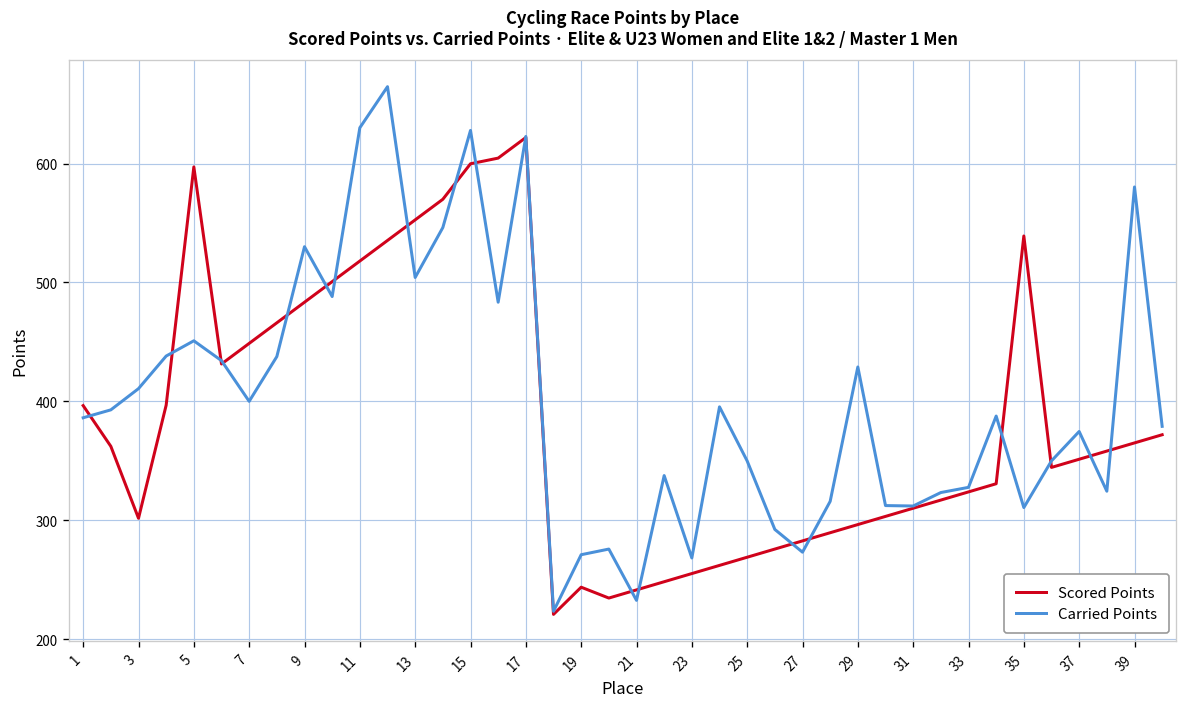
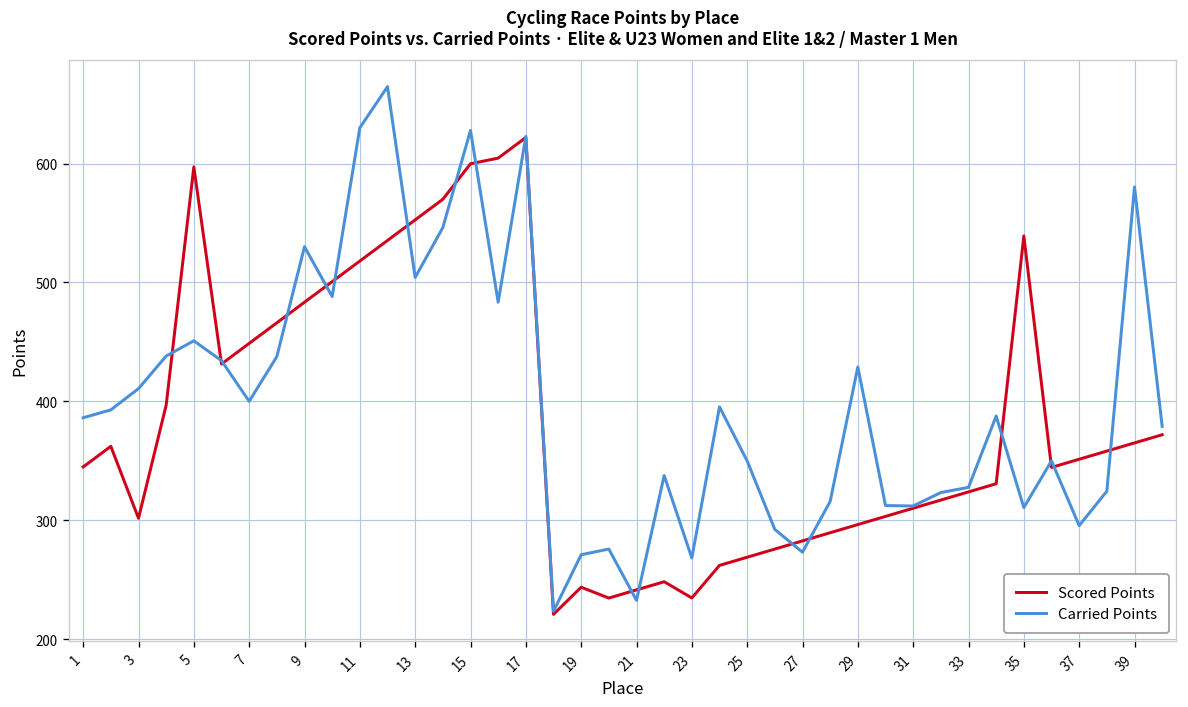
Scored Points, 1: 400 -> 340
Scored Points, 23: 260 -> 230
Carried Points, 37: 370 -> 300
